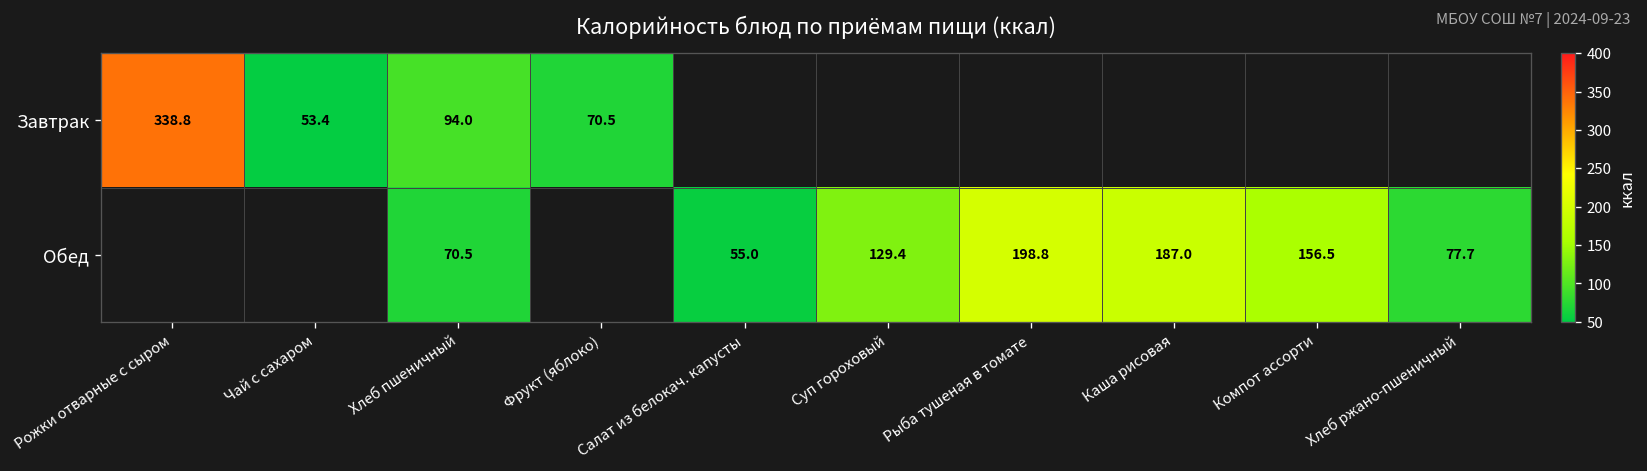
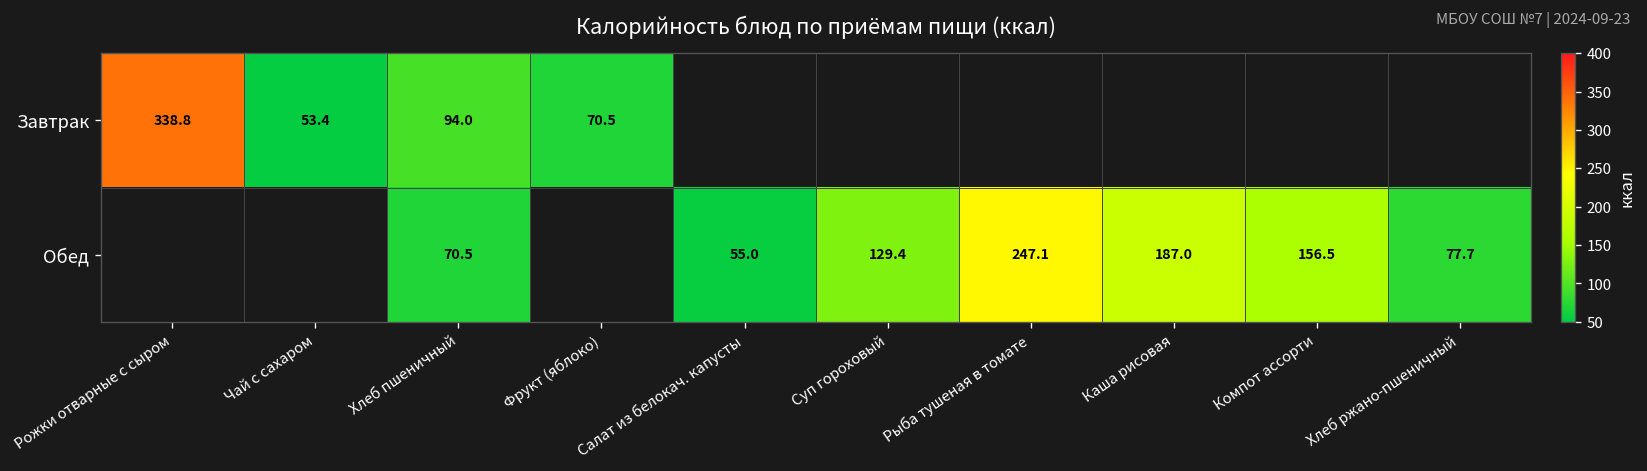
Обед, Рыба тушеная в томате: 198.8 -> 247.1
